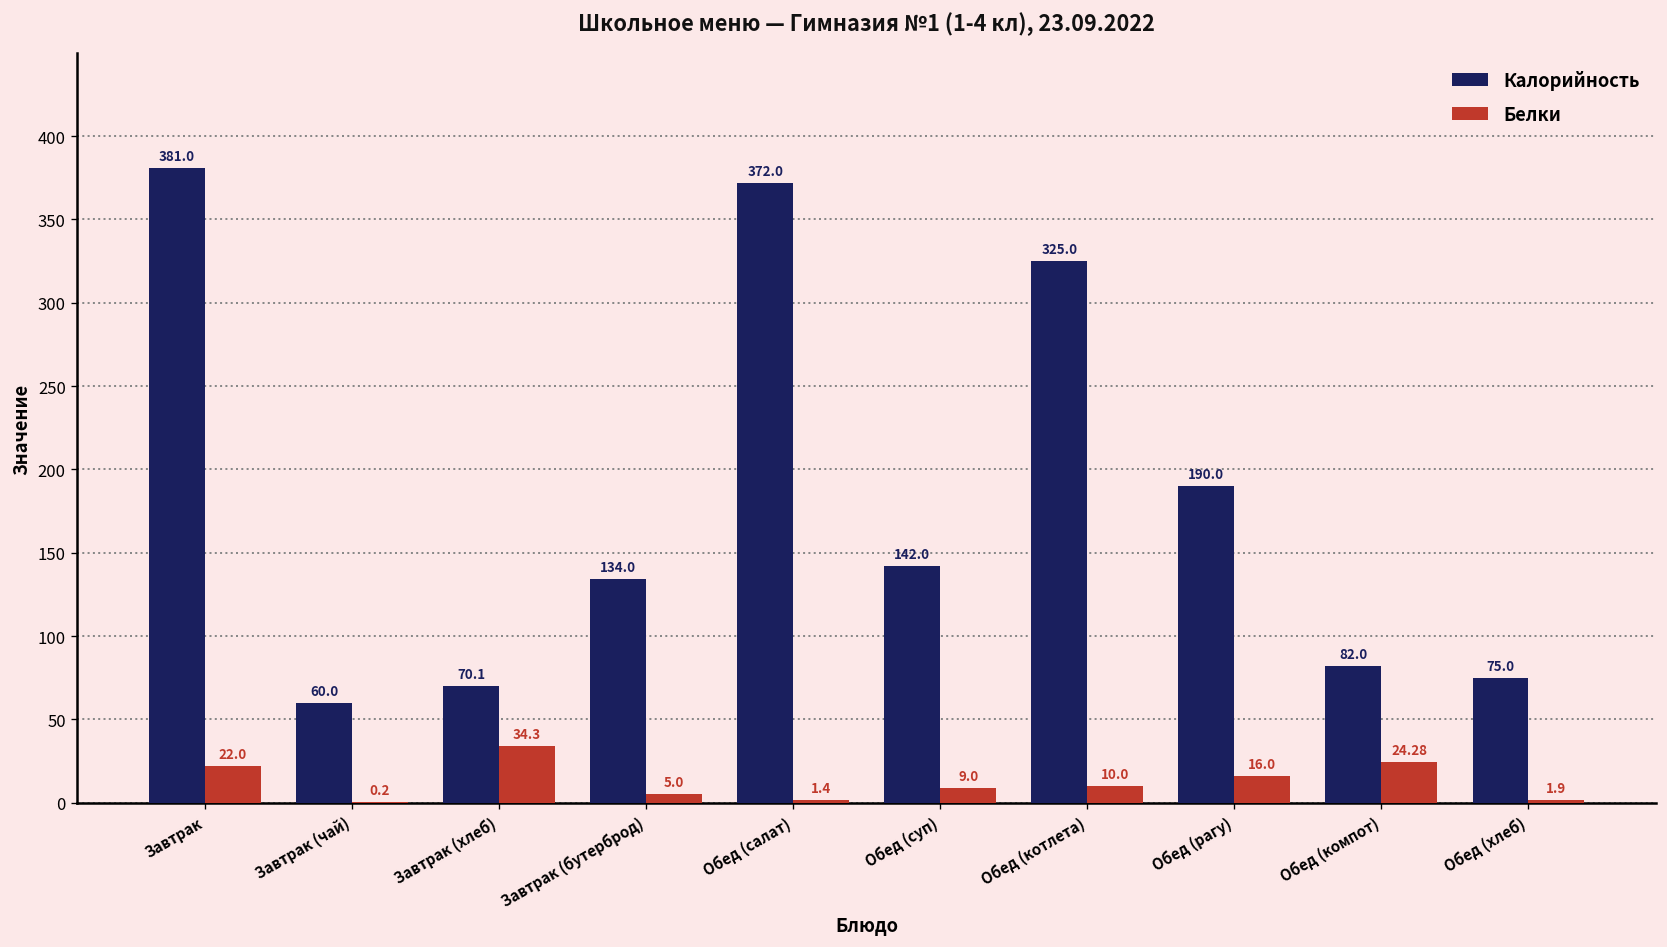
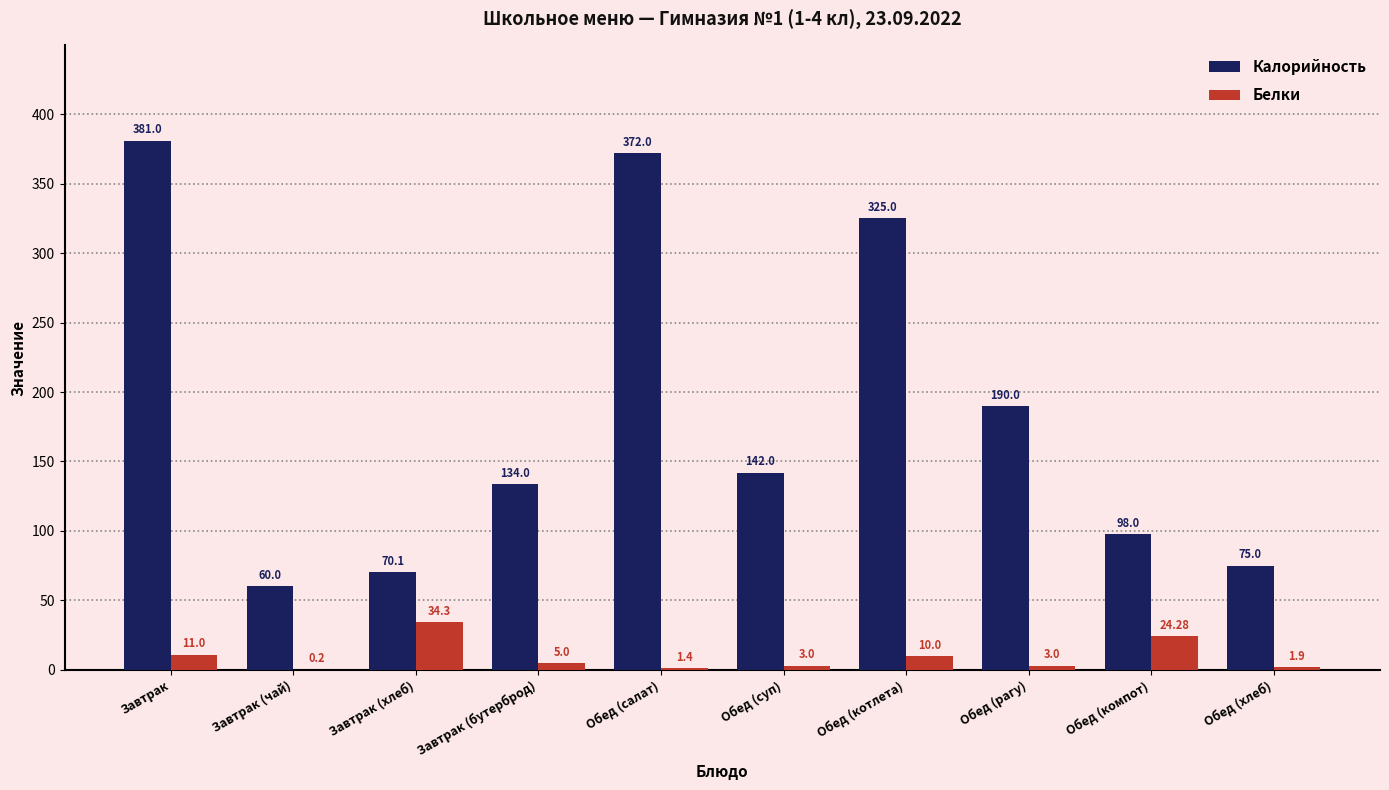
Белки, Завтрак: 22.0 -> 11.0
Белки, Обед (суп): 9.0 -> 3.0
Белки, Обед (рагу): 16.0 -> 3.0
Калорийность, Обед (компот): 82.0 -> 98.0
